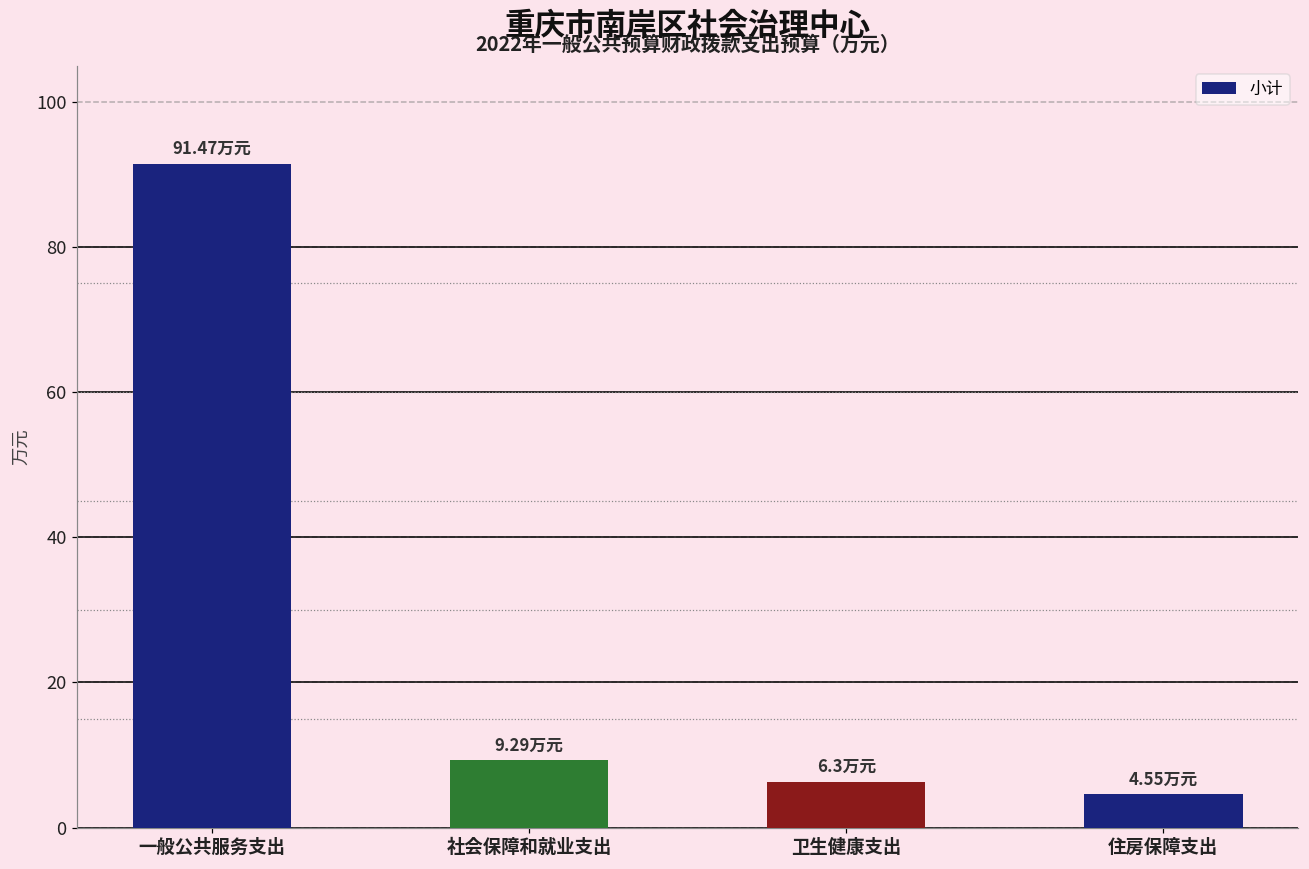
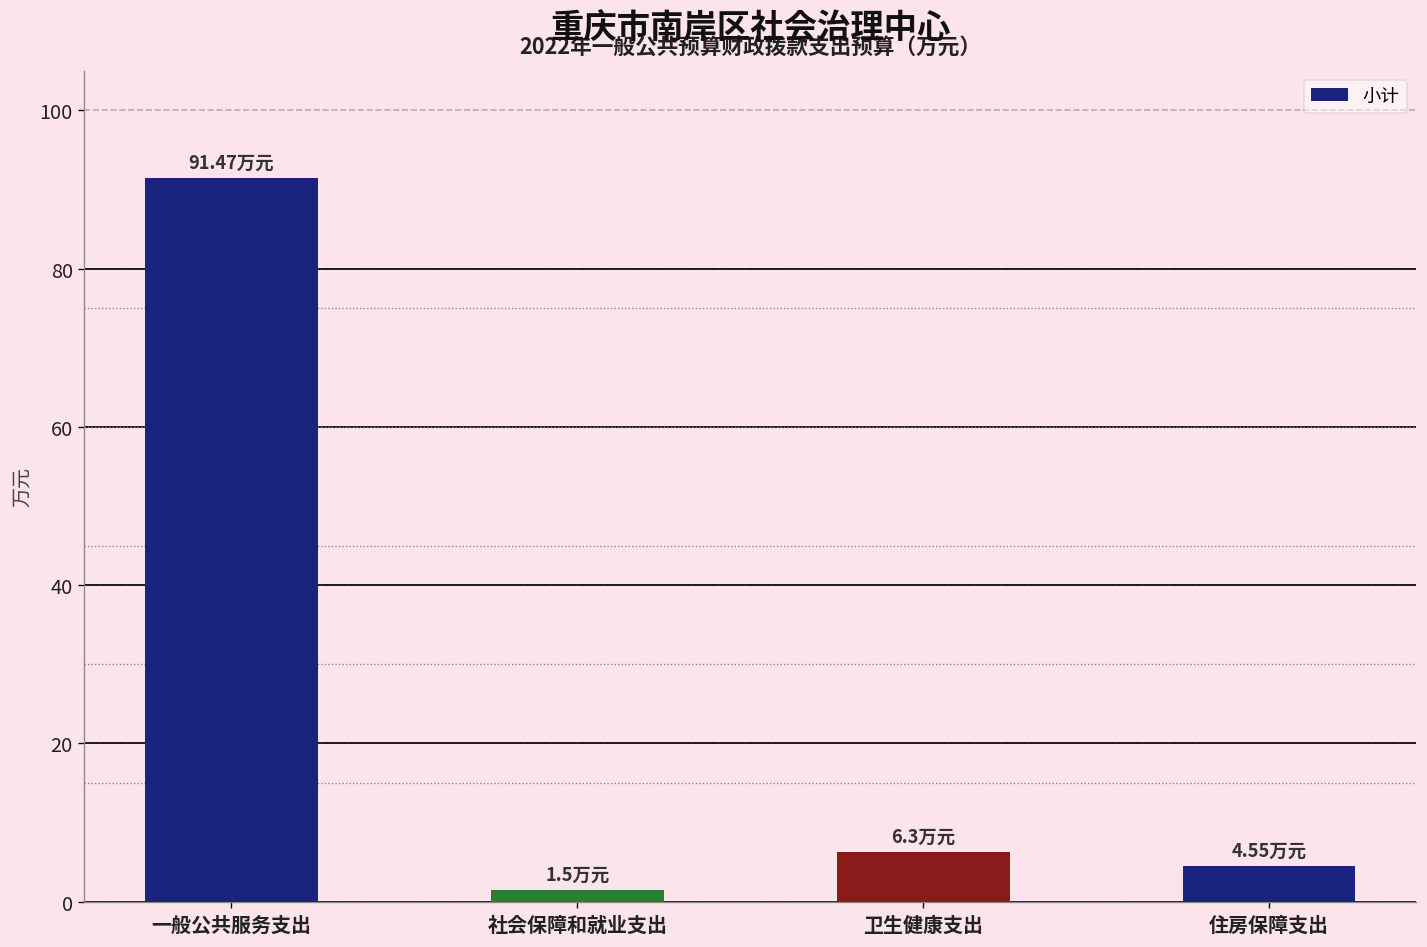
社会保障和就业支出: 9.29 -> 1.5
